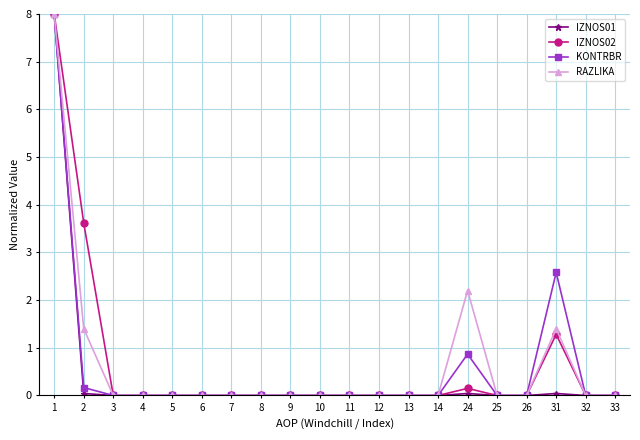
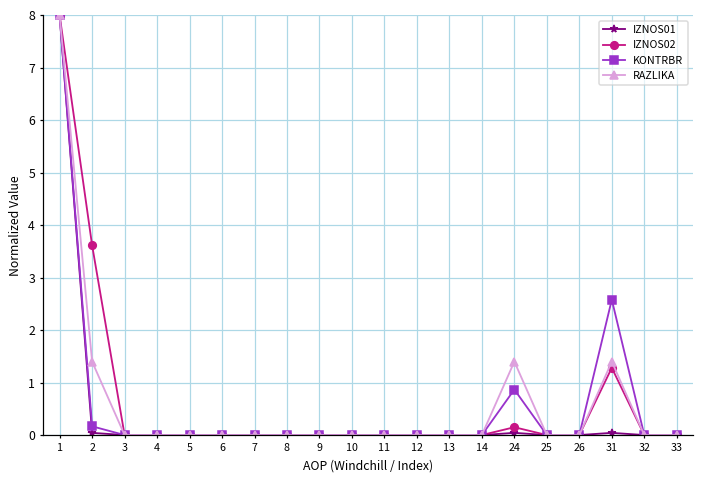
RAZLIKA, 24: 2.2 -> 1.4
